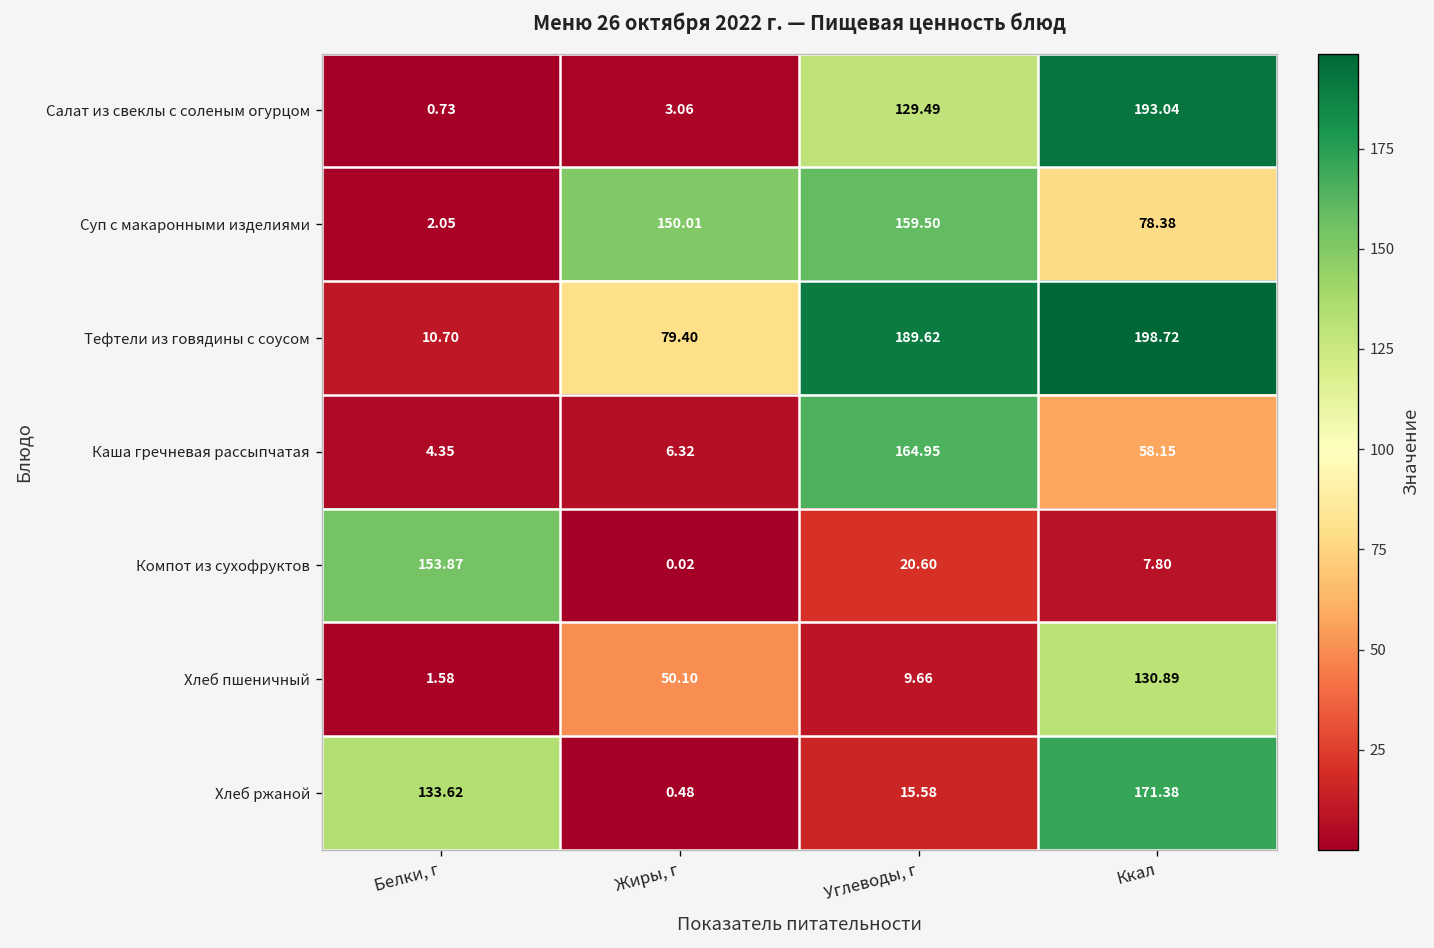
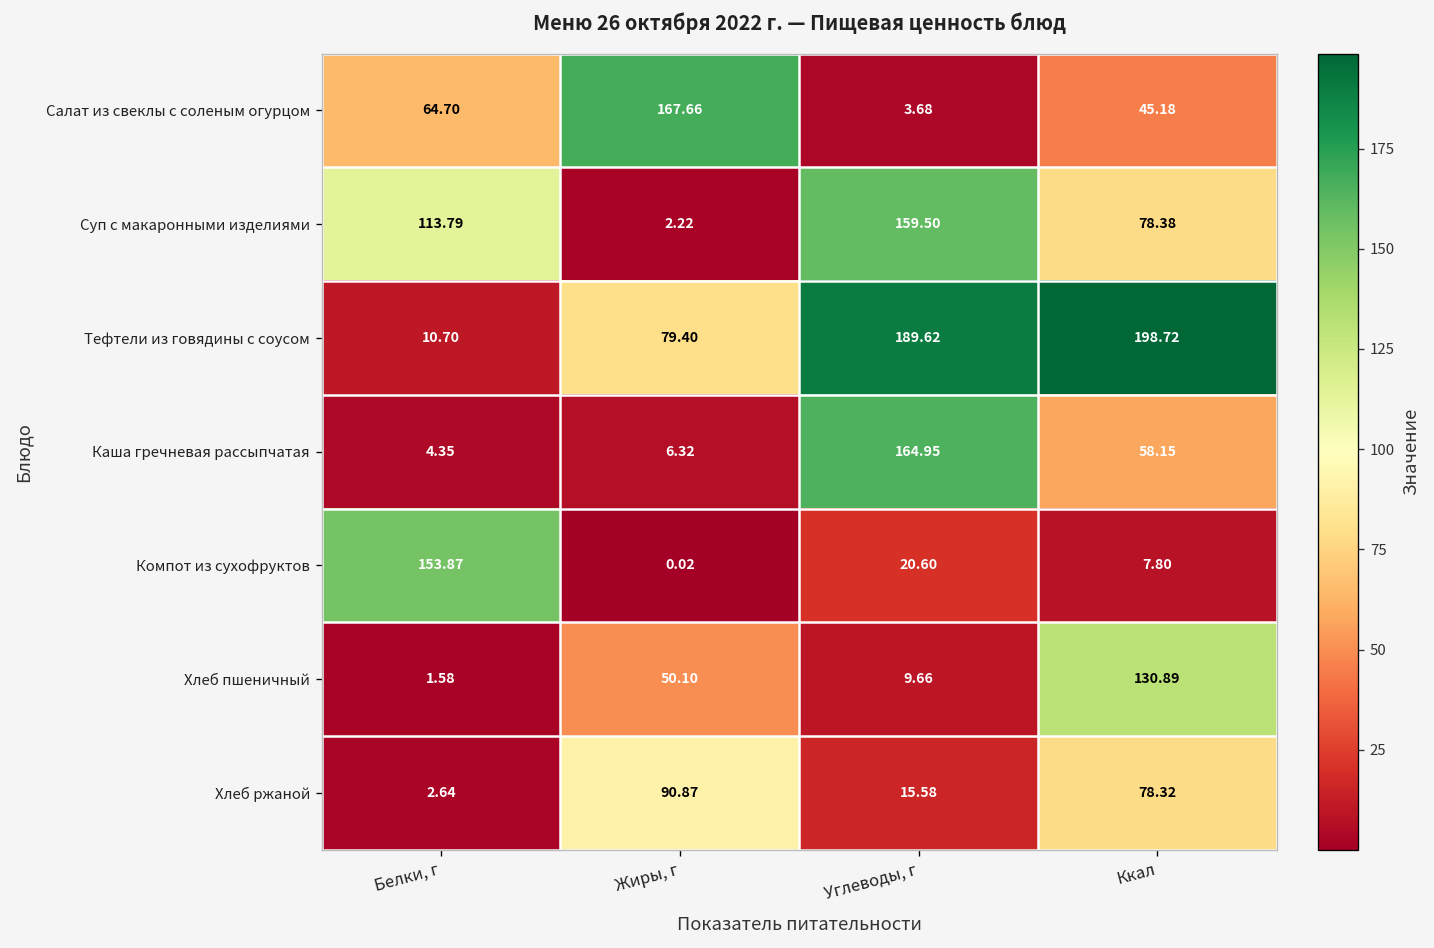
Салат из свеклы с соленым огурцом, Белки, г: 0.73 -> 64.70
Салат из свеклы с соленым огурцом, Жиры, г: 3.06 -> 167.66
Салат из свеклы с соленым огурцом, Углеводы, г: 129.49 -> 3.68
Салат из свеклы с соленым огурцом, Ккал: 193.04 -> 45.18
Суп с макаронными изделиями, Белки, г: 2.05 -> 113.79
Суп с макаронными изделиями, Жиры, г: 150.01 -> 2.22
Хлеб ржаной, Белки, г: 133.62 -> 2.64
Хлеб ржаной, Жиры, г: 0.48 -> 90.87
Хлеб ржаной, Ккал: 171.38 -> 78.32
